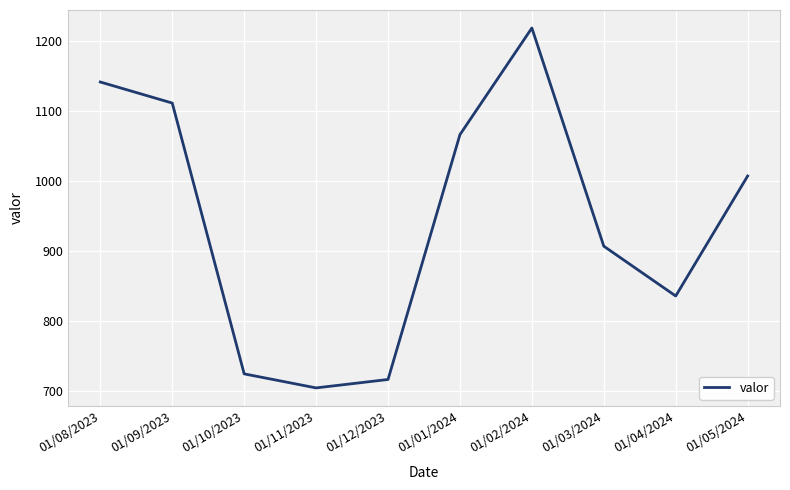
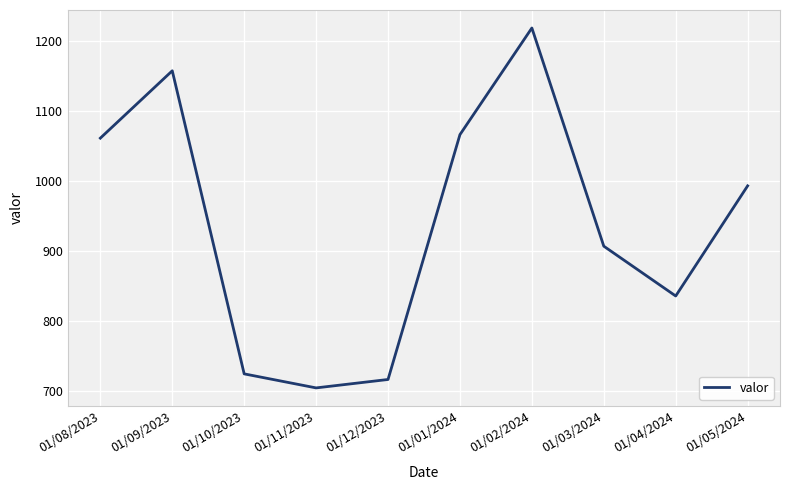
01/08/2023: 1140 -> 1060
01/09/2023: 1110 -> 1160
01/05/2024: 1010 -> 990
